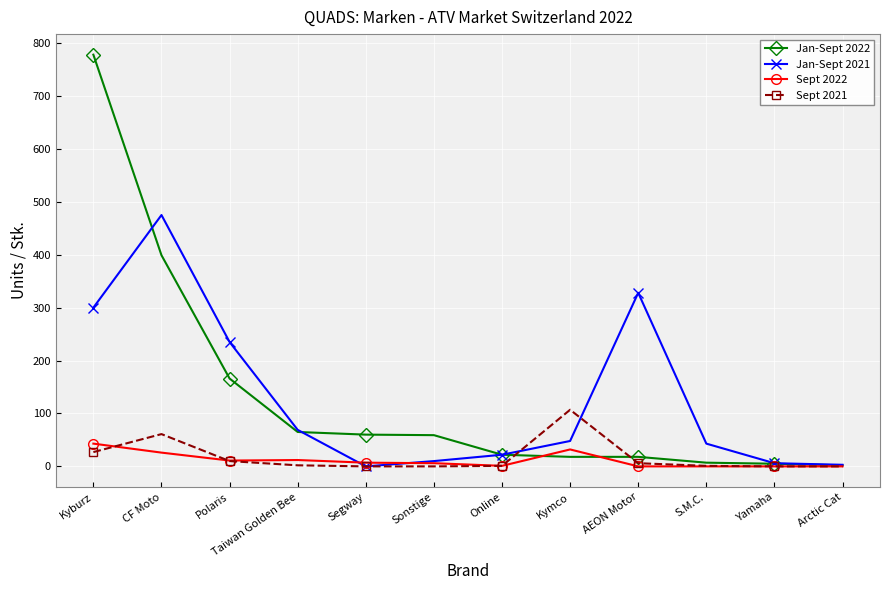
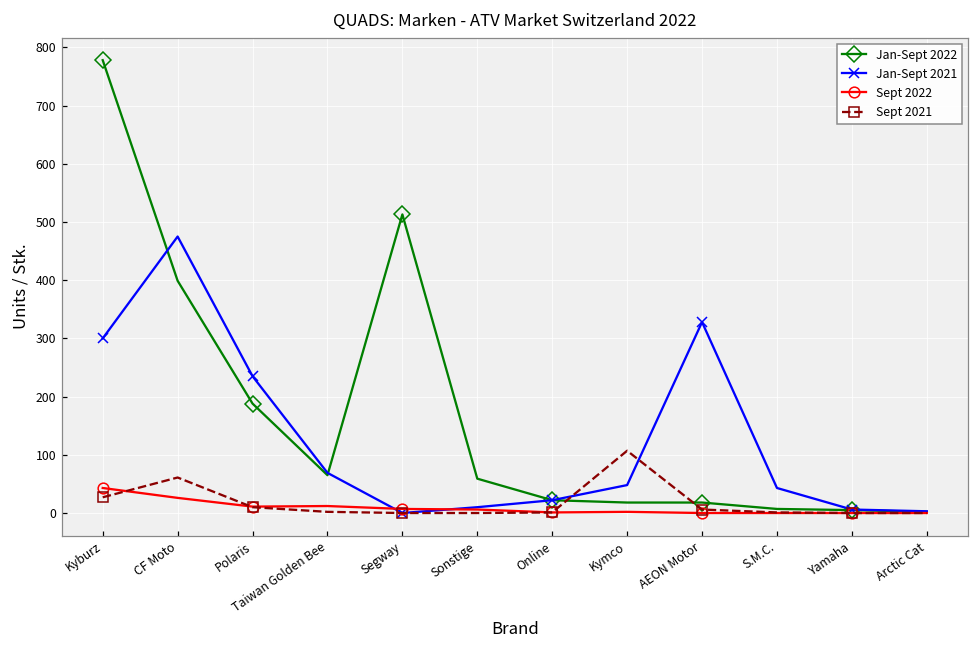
Jan-Sept 2022, Polaris: 170 -> 190
Jan-Sept 2022, Segway: 60 -> 510
Sept 2022, Kymco: 30 -> 0
